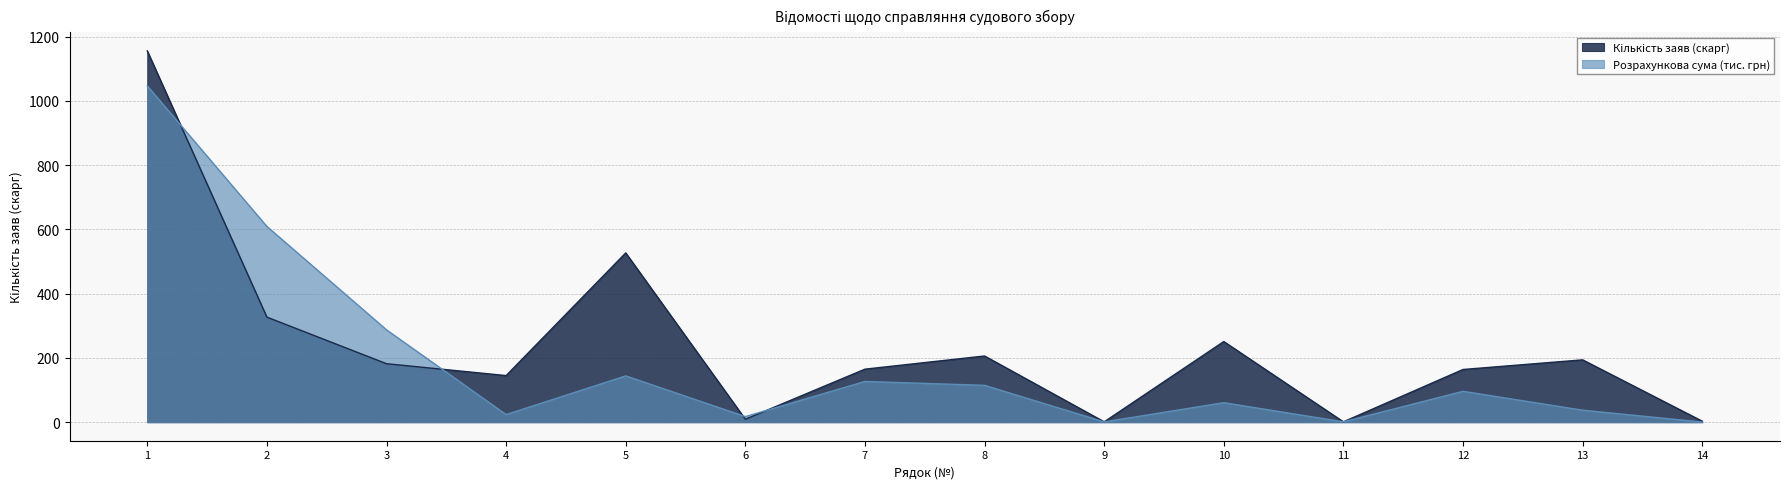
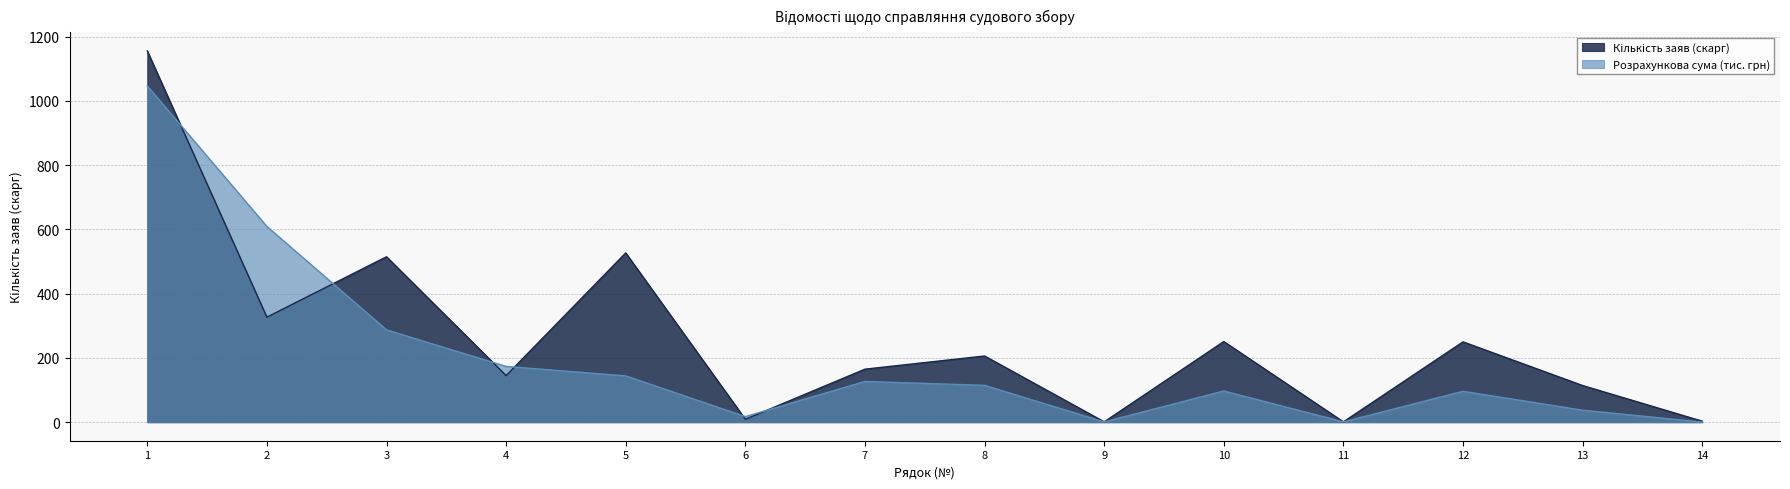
Кількість заяв (скарг), 3: 180 -> 520
Розрахункова сума (тис. грн), 4: 20 -> 170
Розрахункова сума (тис. грн), 10: 60 -> 100
Кількість заяв (скарг), 12: 160 -> 250
Кількість заяв (скарг), 13: 190 -> 110
